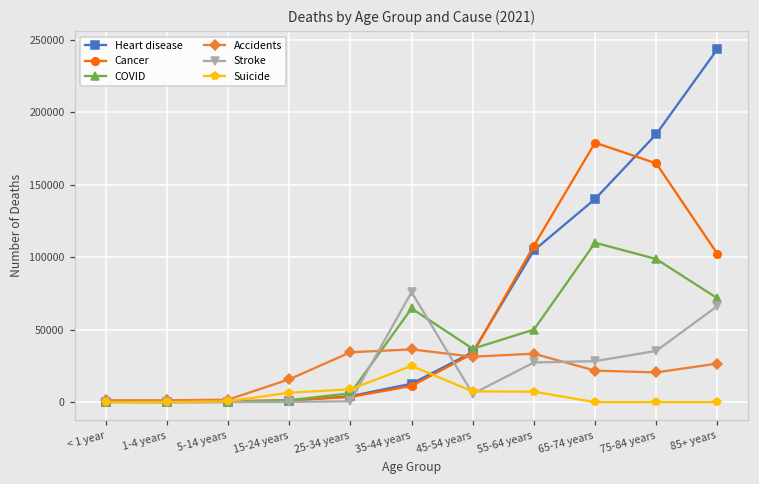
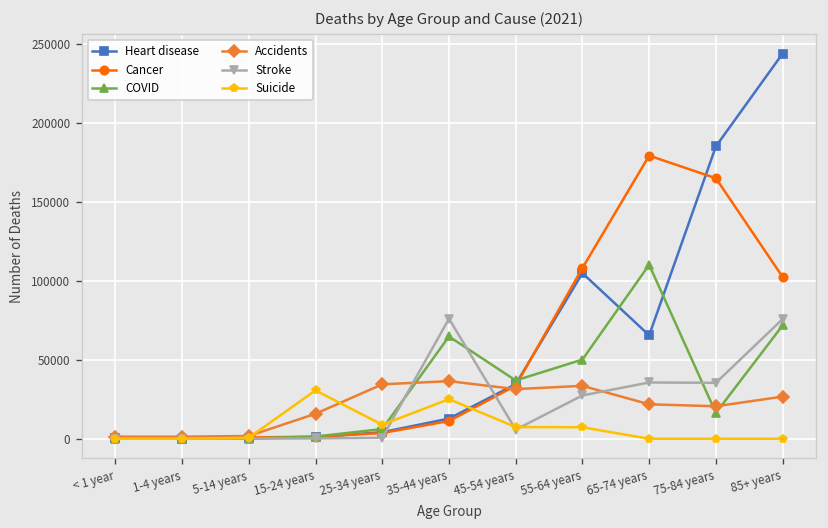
Suicide, 15-24 years: 7000 -> 31000
Heart disease, 65-74 years: 140000 -> 65000
Stroke, 65-74 years: 28000 -> 36000
COVID, 75-84 years: 99000 -> 16000
Stroke, 85+ years: 66000 -> 76000
